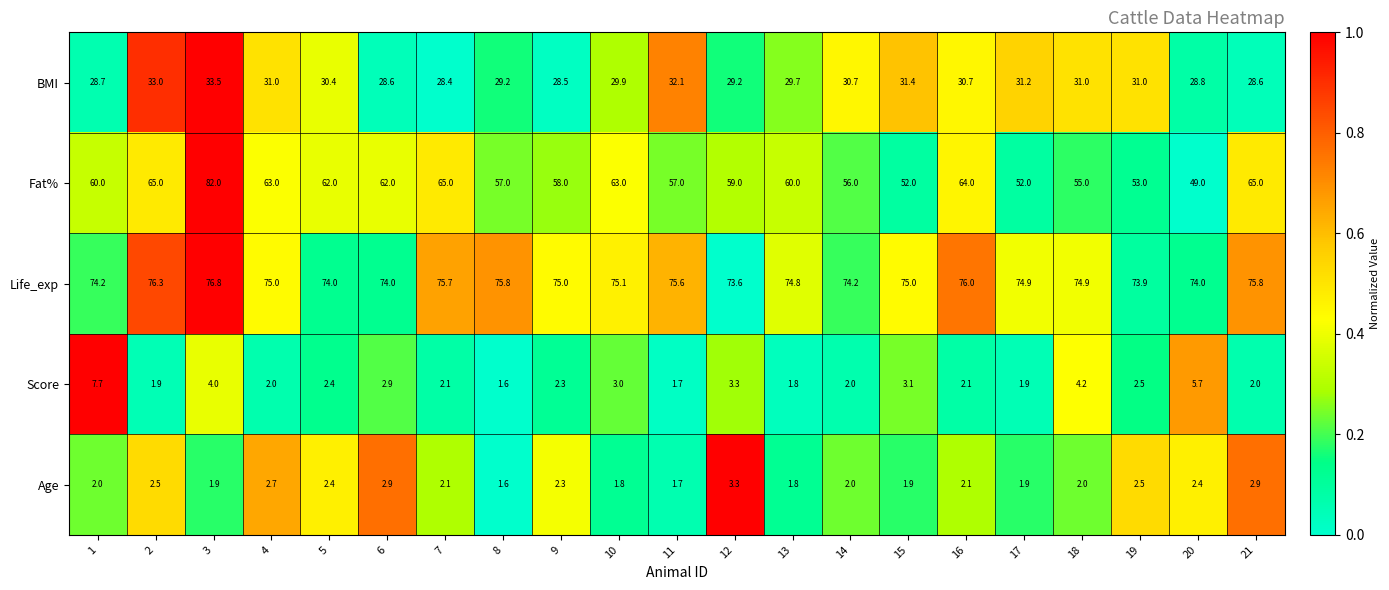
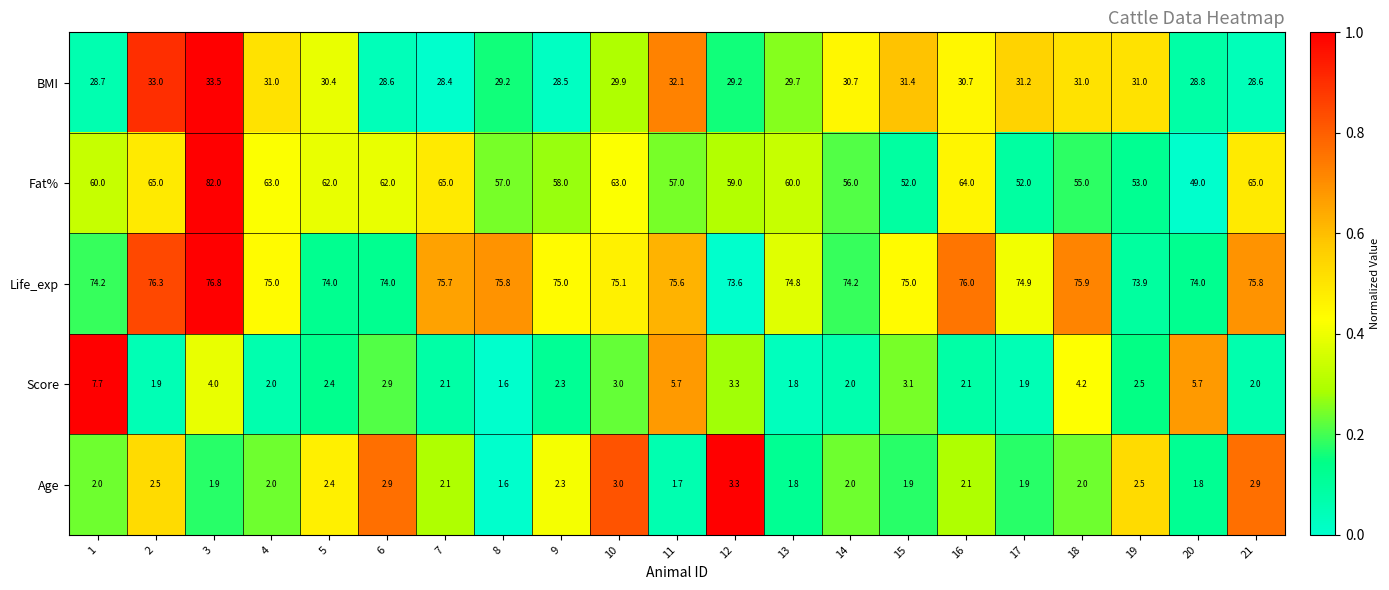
Life_exp, 18: 74.9 -> 75.9
Score, 11: 1.7 -> 5.7
Age, 4: 2.7 -> 2.0
Age, 10: 1.8 -> 3.0
Age, 20: 2.4 -> 1.8
